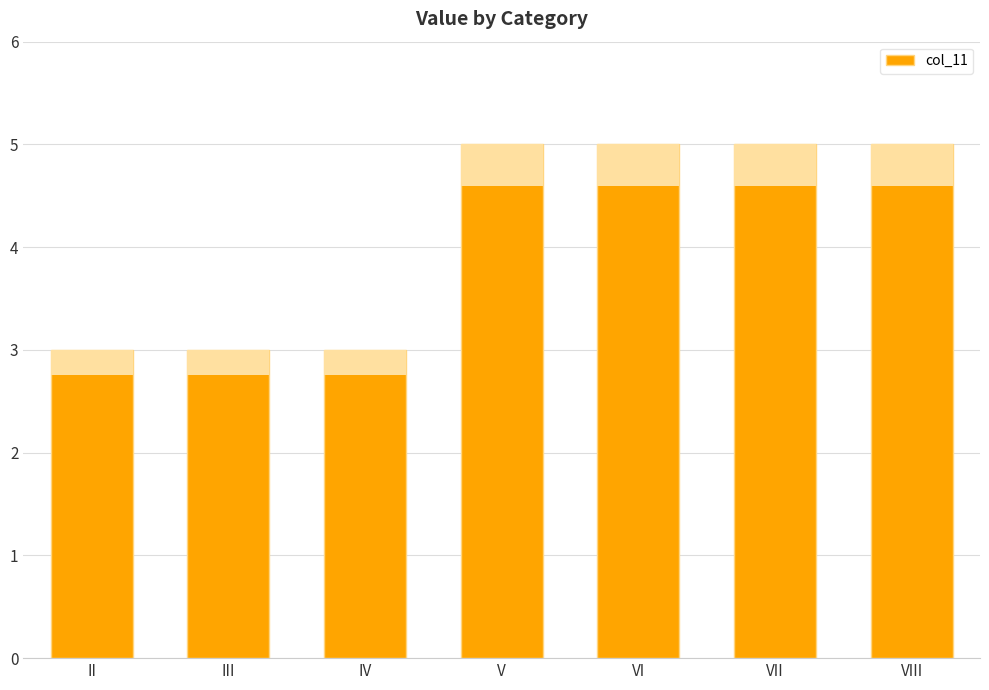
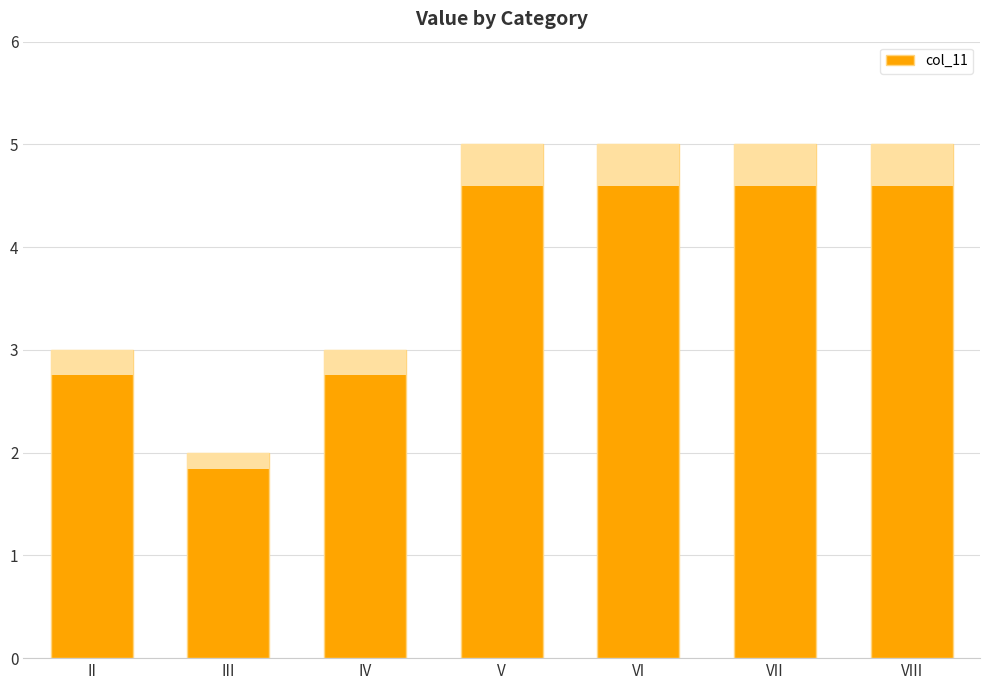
col_11, III: 3 -> 2
